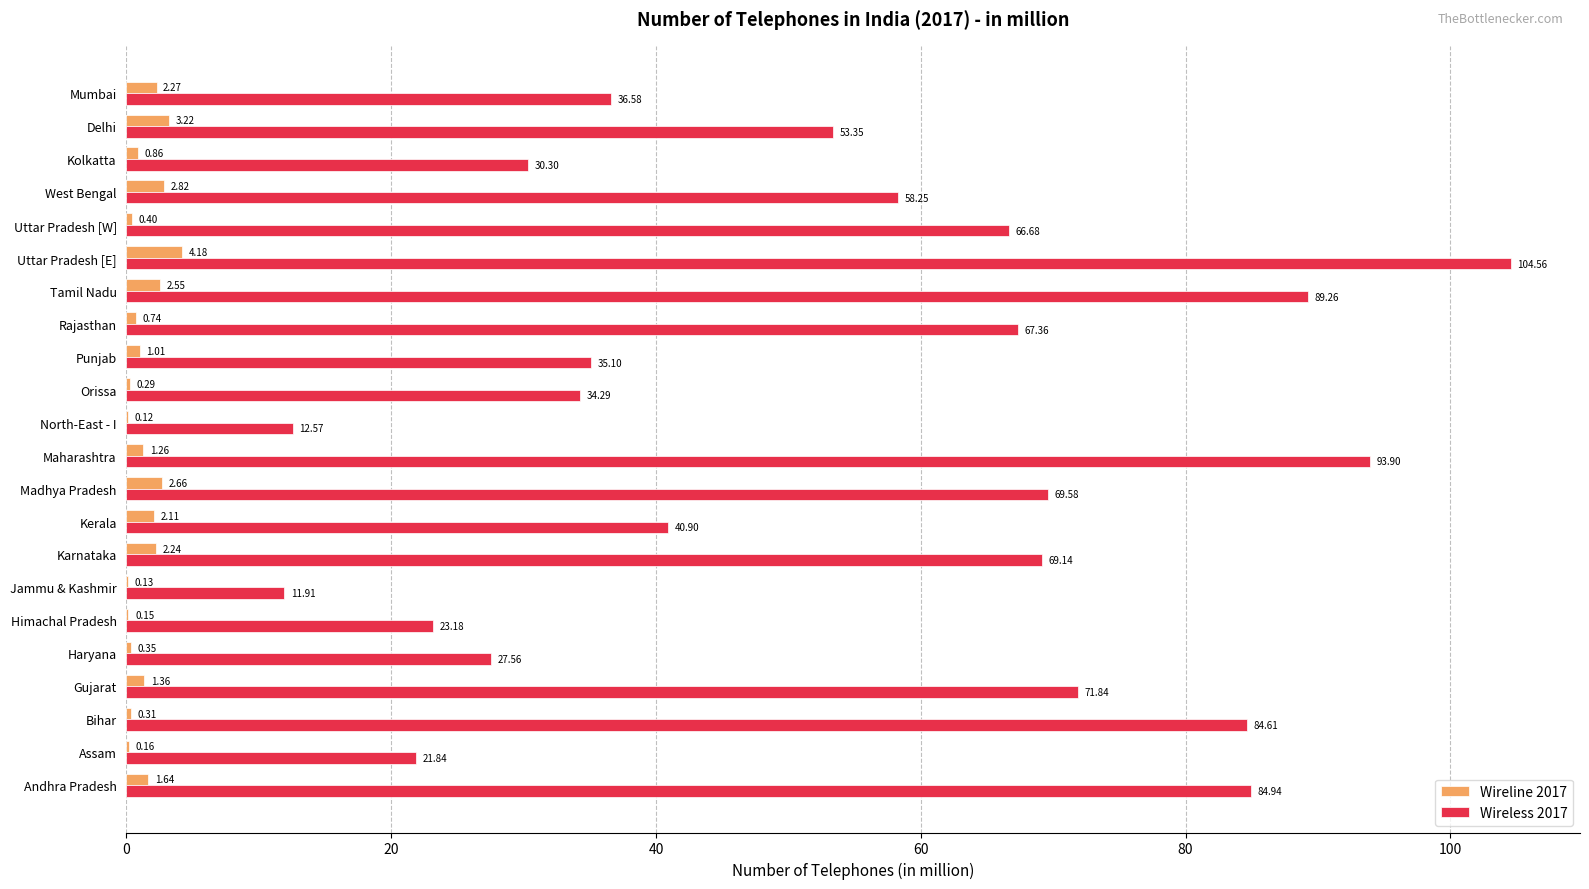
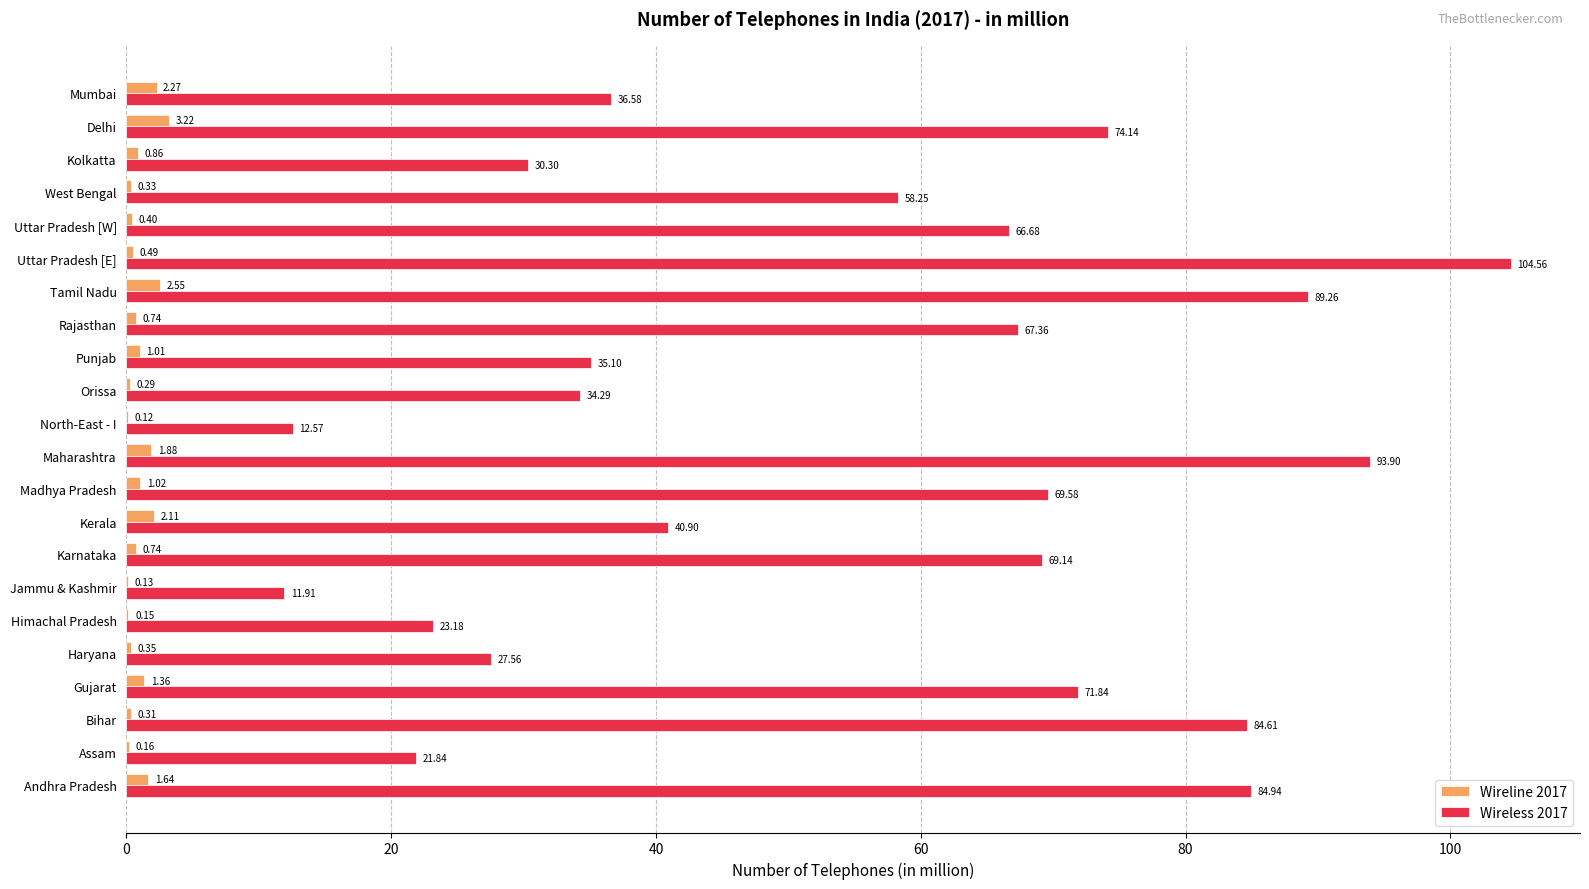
Wireless 2017, Delhi: 53.35 -> 74.14
Wireline 2017, West Bengal: 2.82 -> 0.33
Wireline 2017, Uttar Pradesh [E]: 4.18 -> 0.49
Wireline 2017, Maharashtra: 1.26 -> 1.88
Wireline 2017, Madhya Pradesh: 2.66 -> 1.02
Wireline 2017, Karnataka: 2.24 -> 0.74
